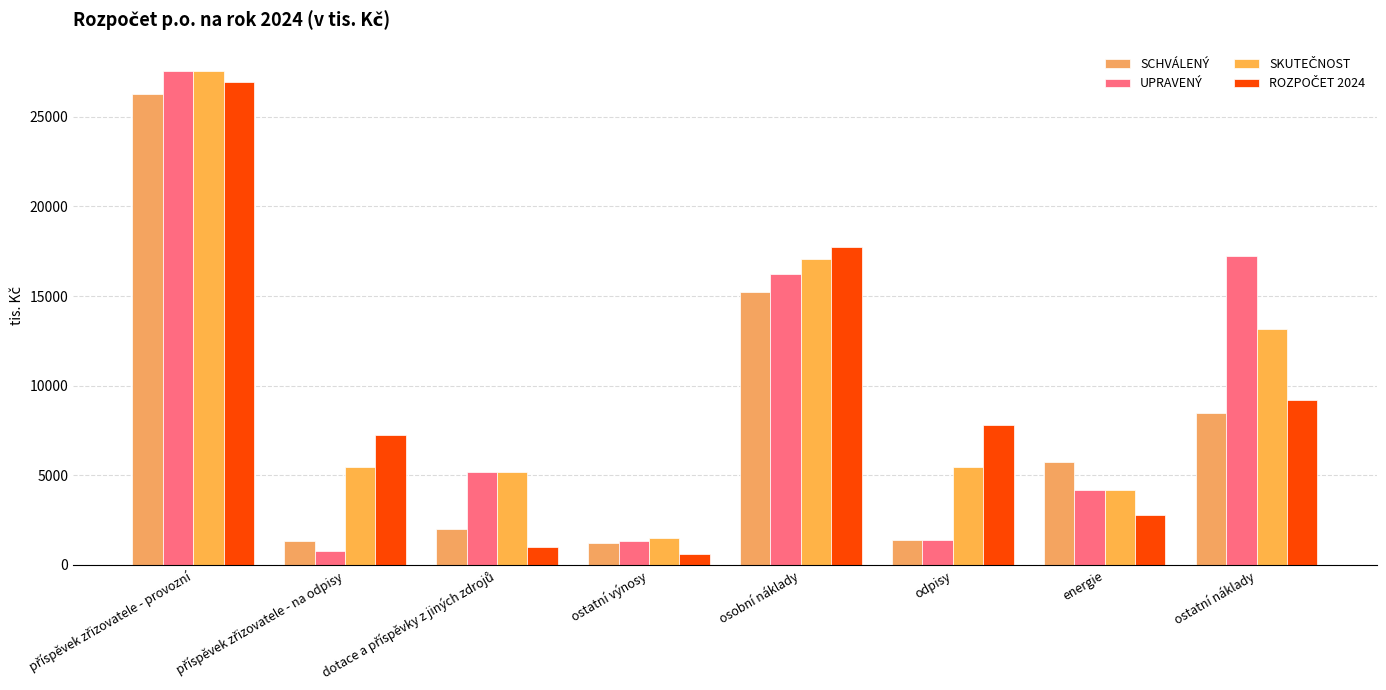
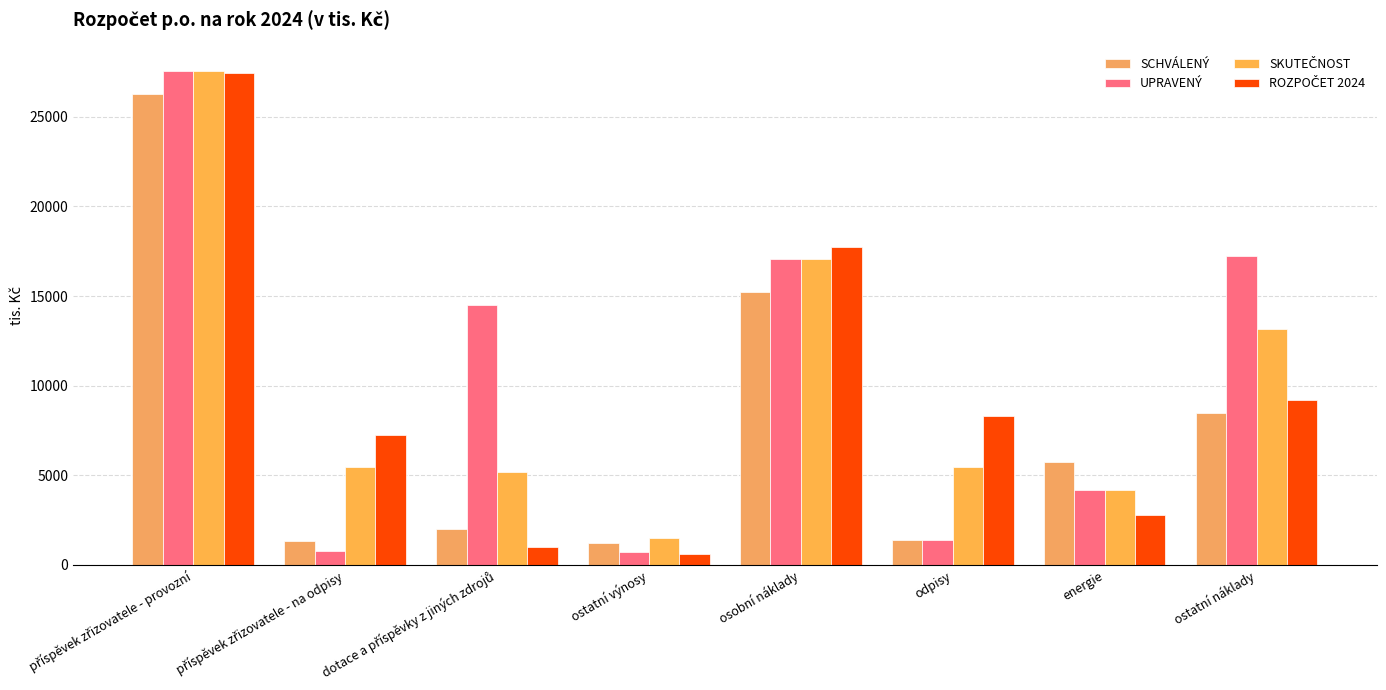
ROZPOČET 2024, příspěvek zřizovatele - provozní: 26900 -> 27400
UPRAVENÝ, dotace a příspěvky z jiných zdrojů: 5200 -> 14500
UPRAVENÝ, ostatní výnosy: 1400 -> 700
UPRAVENÝ, osobní náklady: 16200 -> 17100
ROZPOČET 2024, odpisy: 7800 -> 8300
